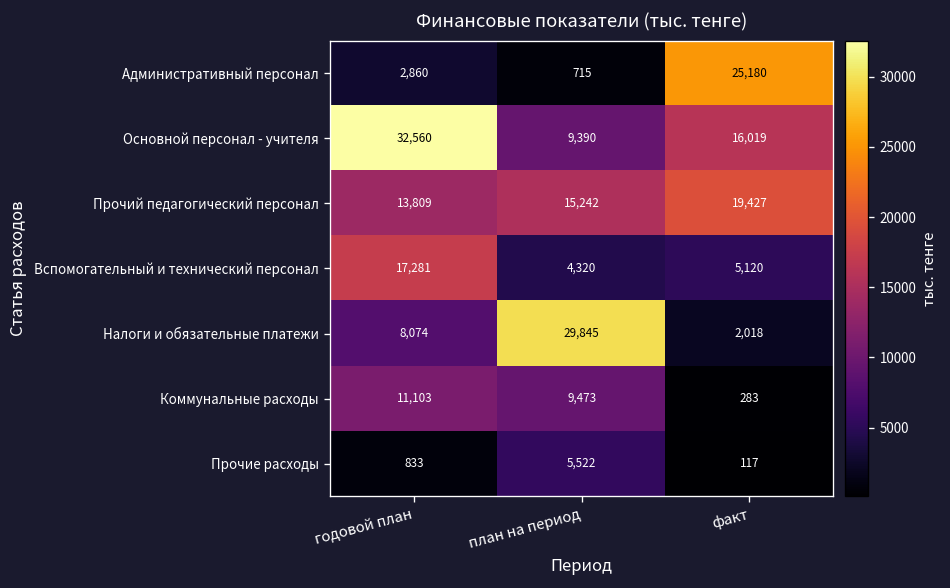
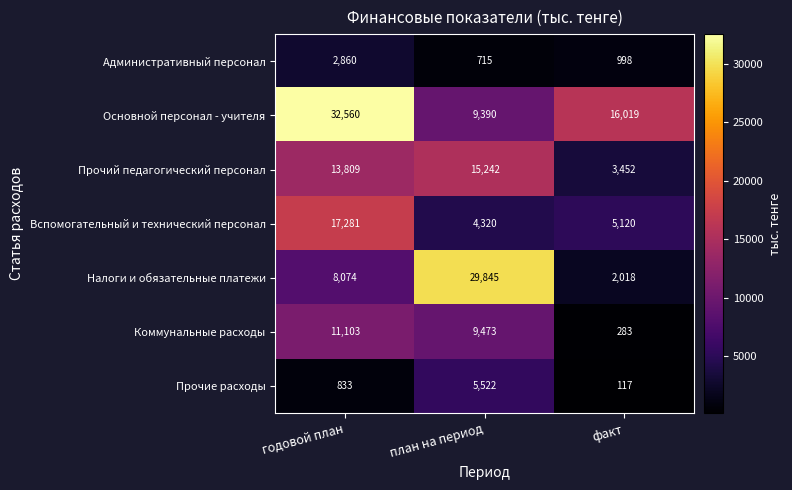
Административный персонал, факт: 25,180 -> 998
Прочий педагогический персонал, факт: 19,427 -> 3,452
